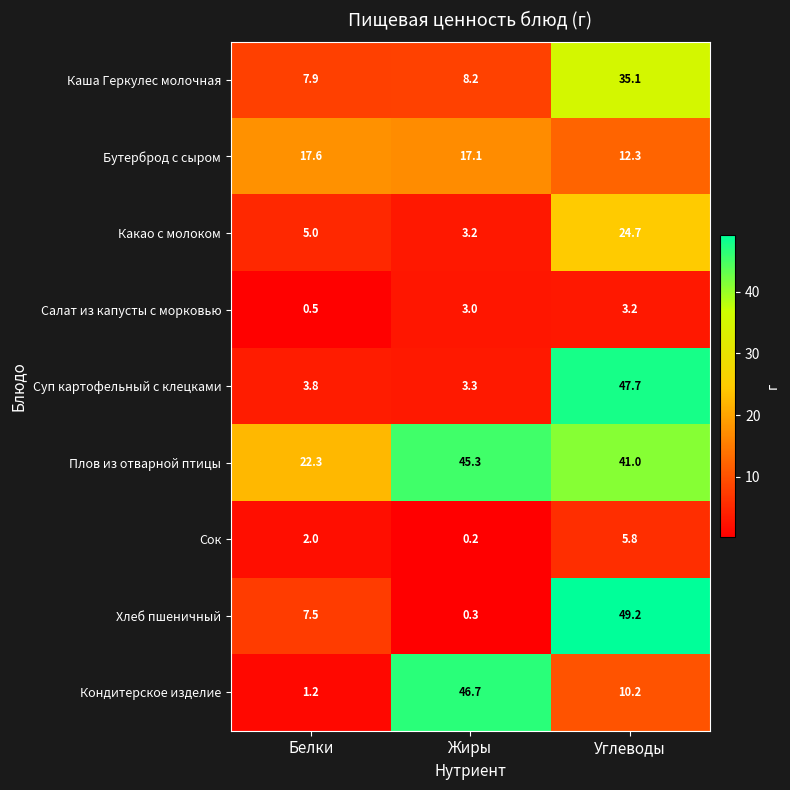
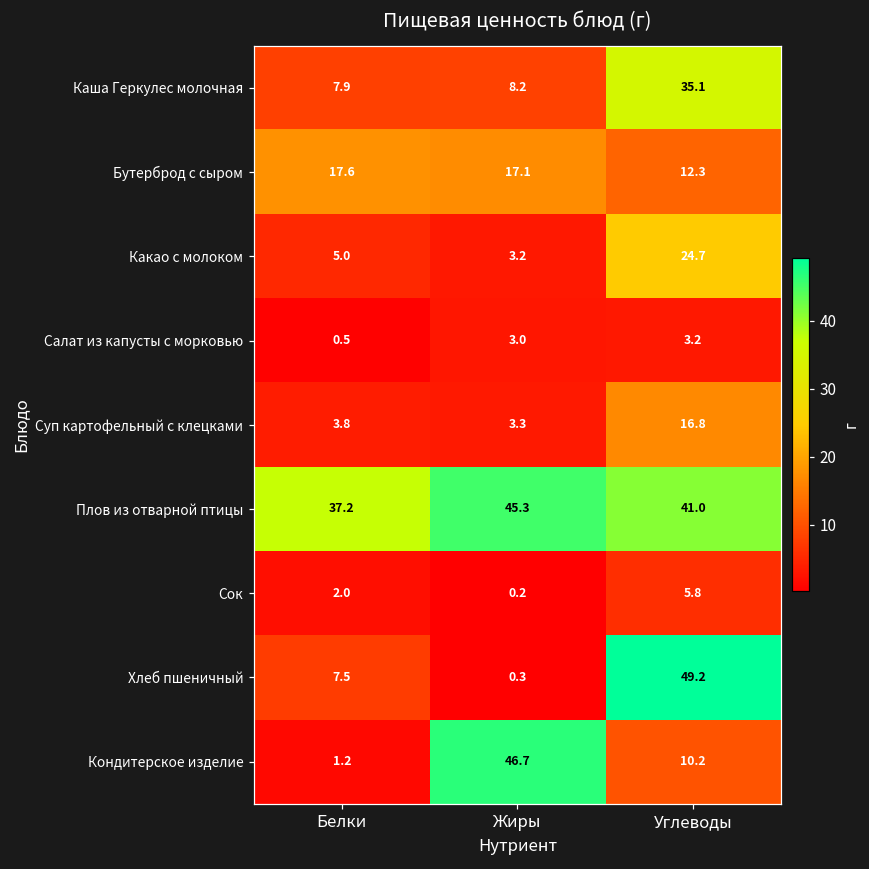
Суп картофельный с клецками, Углеводы: 47.7 -> 16.8
Плов из отварной птицы, Белки: 22.3 -> 37.2
